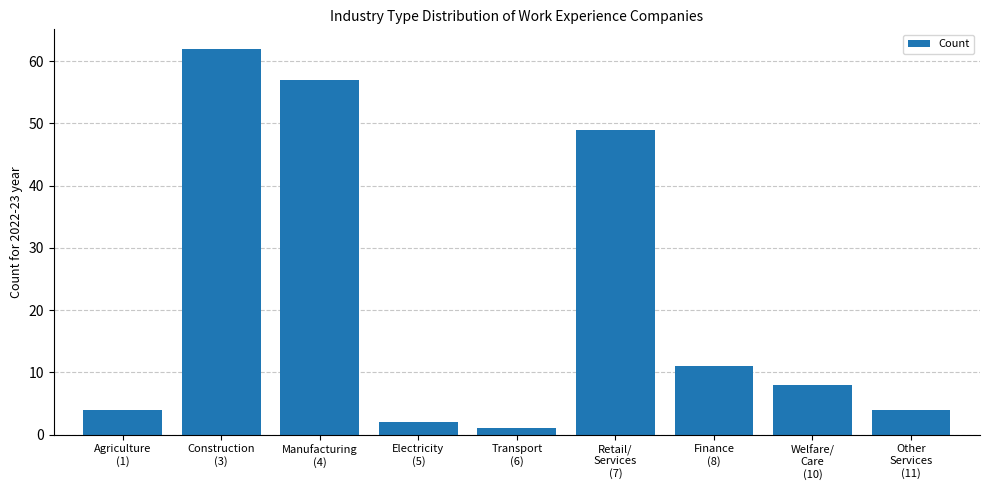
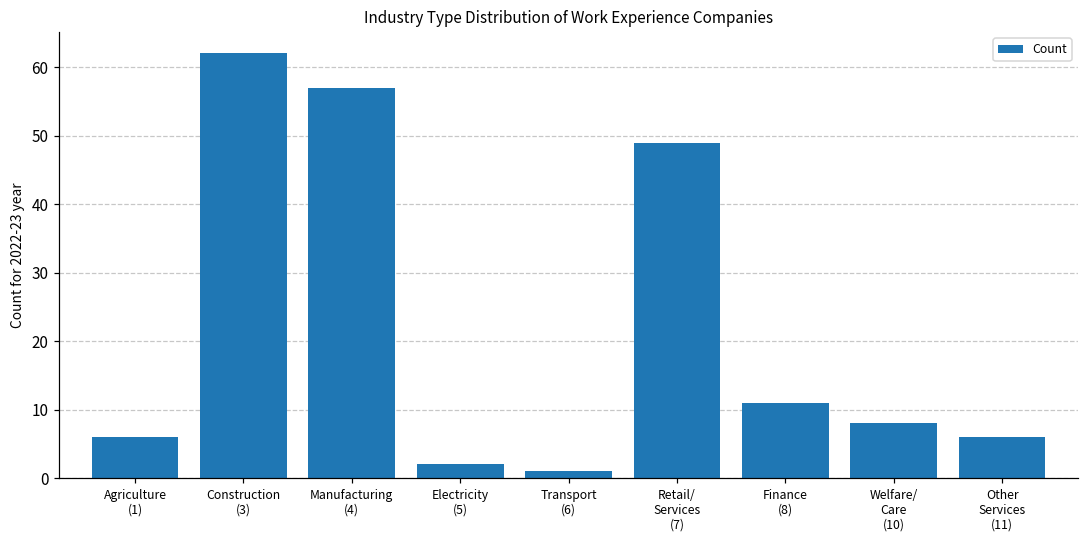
Agriculture (1): 4 -> 6
Other Services (11): 4 -> 6
